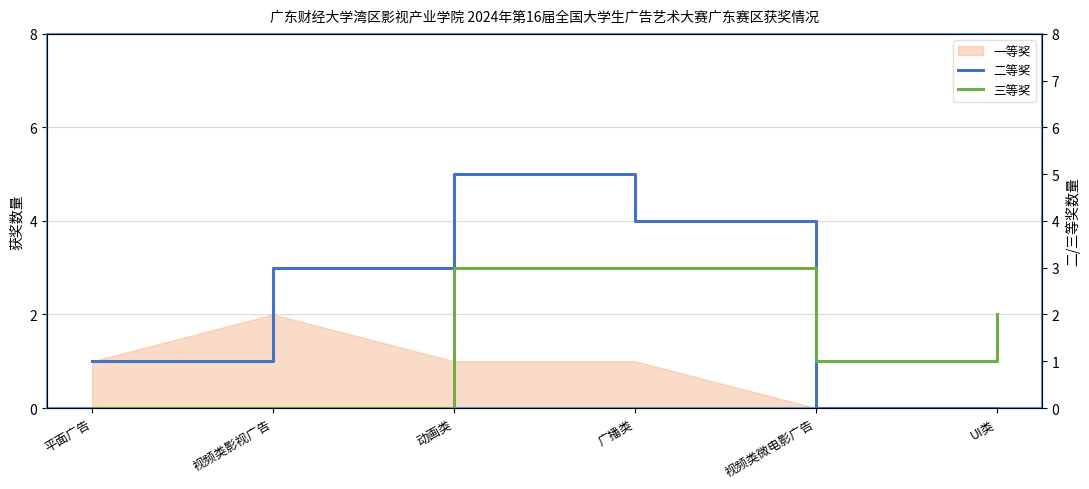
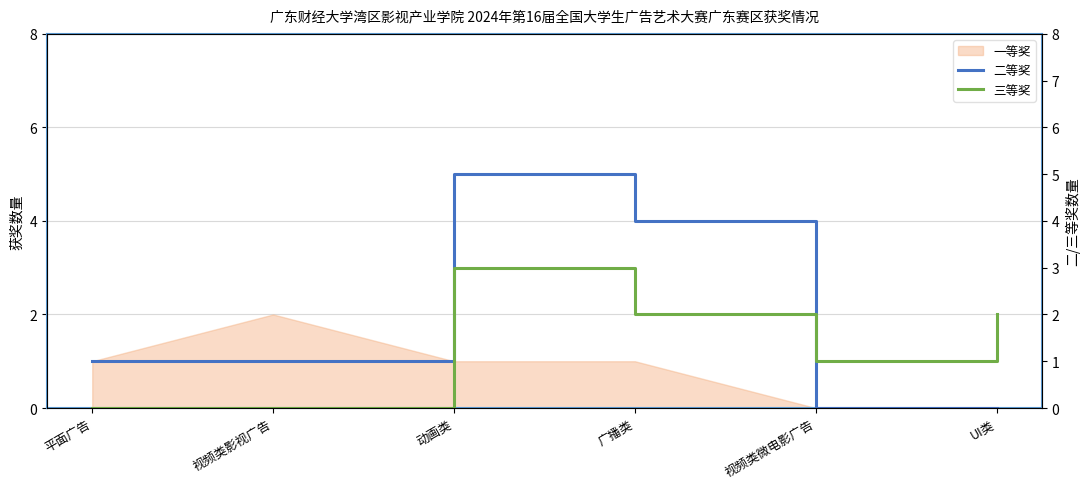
二等奖, 视频类影视广告: 3 -> 1
三等奖, 广播类: 3 -> 2
